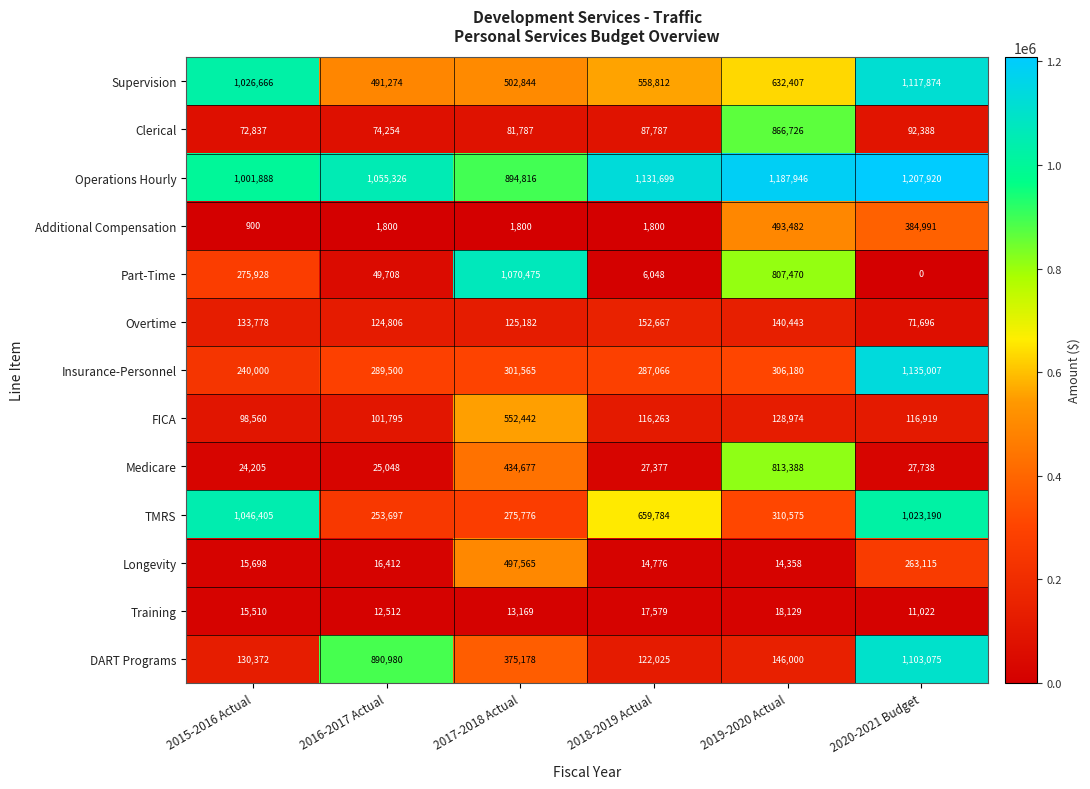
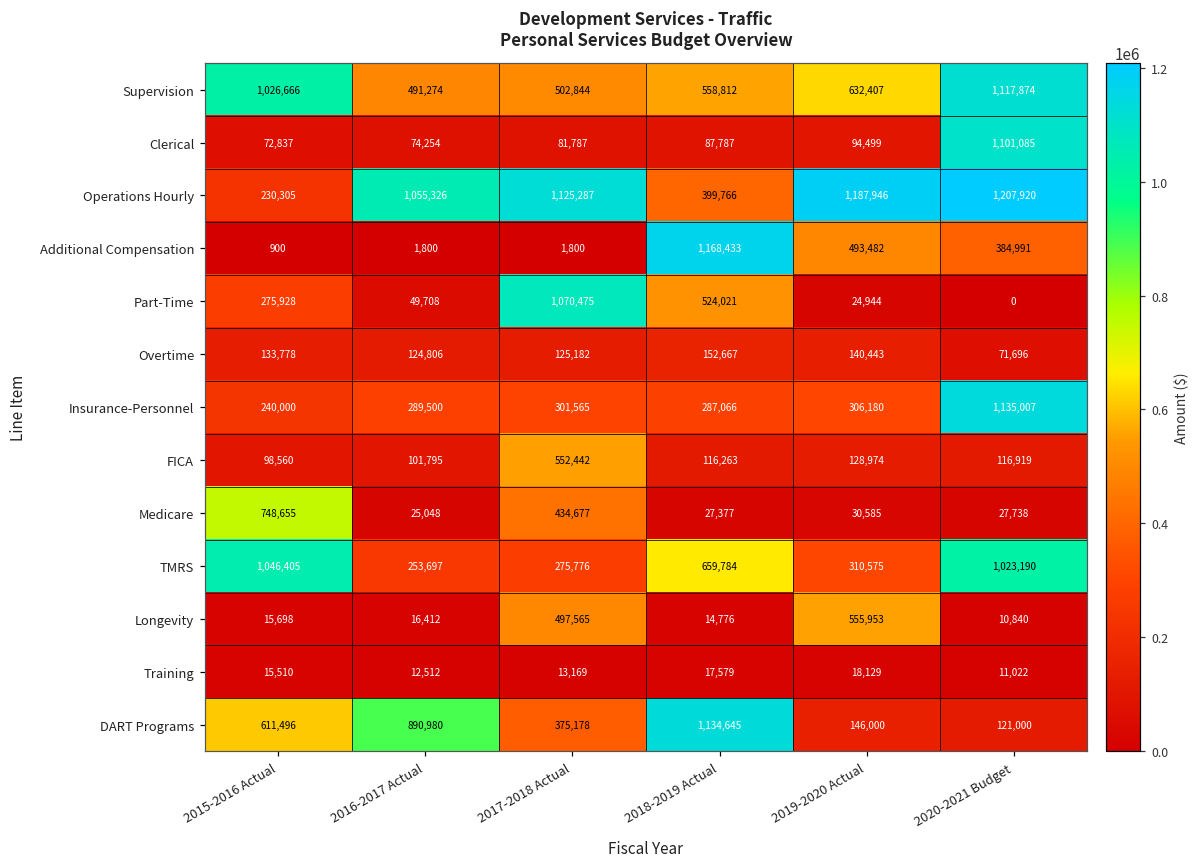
Clerical, 2019-2020 Actual: 866,726 -> 94,499
Clerical, 2020-2021 Budget: 92,388 -> 1,101,085
Operations Hourly, 2015-2016 Actual: 1,001,888 -> 230,305
Operations Hourly, 2017-2018 Actual: 894,816 -> 1,125,287
Operations Hourly, 2018-2019 Actual: 1,131,699 -> 399,766
Additional Compensation, 2018-2019 Actual: 1,800 -> 1,168,433
Part-Time, 2018-2019 Actual: 6,048 -> 524,021
Part-Time, 2019-2020 Actual: 807,470 -> 24,944
Medicare, 2015-2016 Actual: 24,205 -> 748,655
Medicare, 2019-2020 Actual: 813,388 -> 30,585
Longevity, 2019-2020 Actual: 14,358 -> 555,953
Longevity, 2020-2021 Budget: 263,115 -> 10,840
DART Programs, 2015-2016 Actual: 130,372 -> 611,496
DART Programs, 2018-2019 Actual: 122,025 -> 1,134,645
DART Programs, 2020-2021 Budget: 1,103,075 -> 121,000
